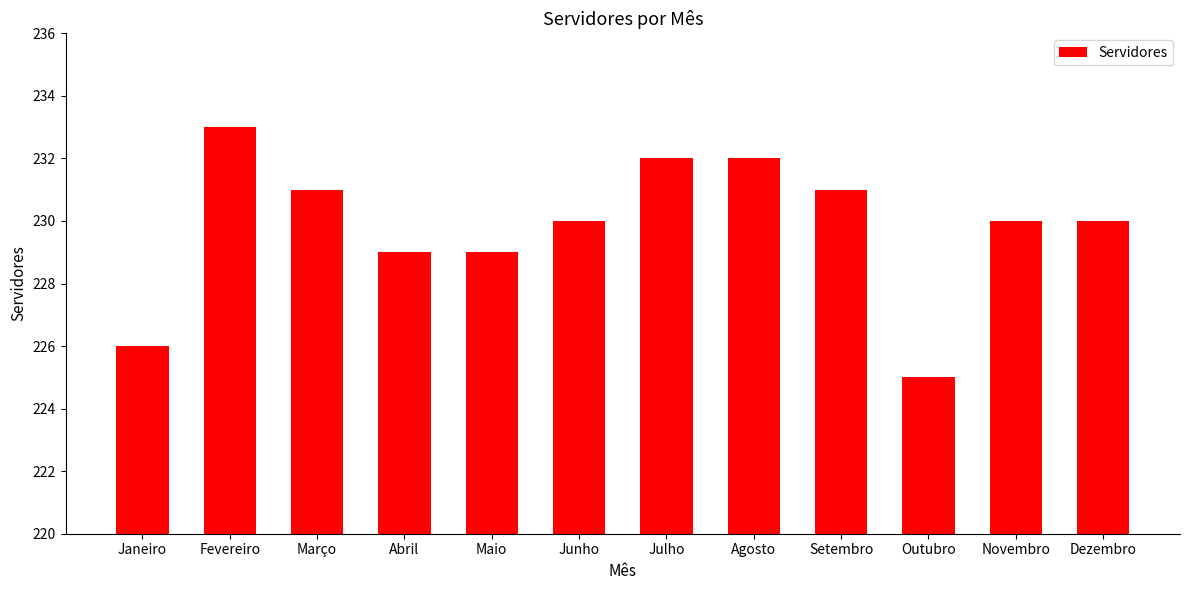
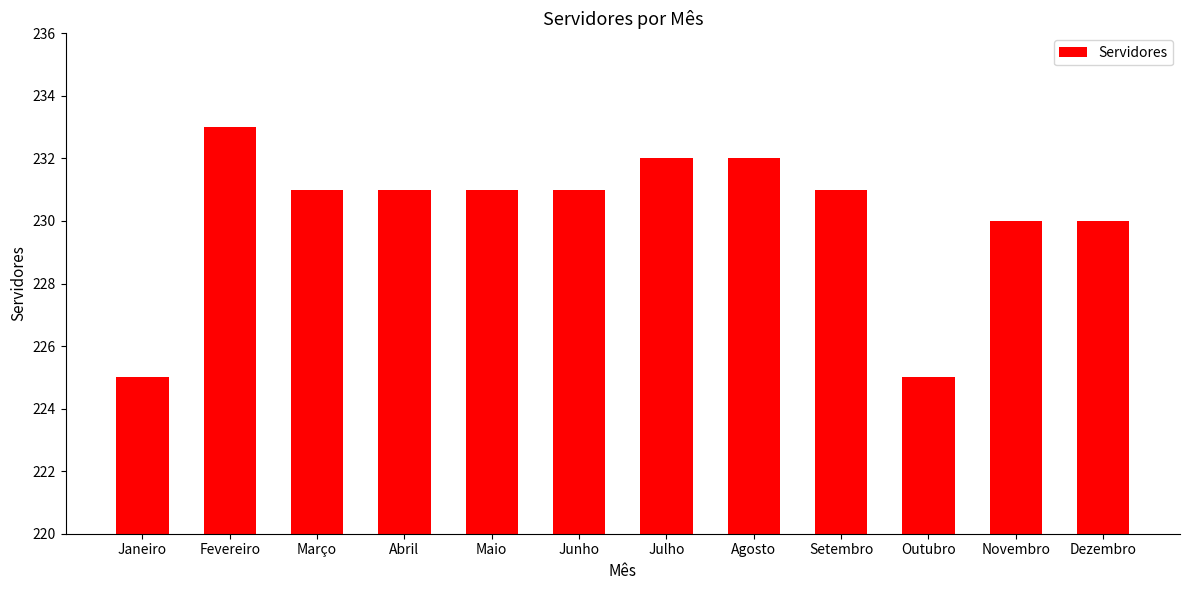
Janeiro: 226 -> 225
Abril: 229 -> 231
Maio: 229 -> 231
Junho: 230 -> 231
